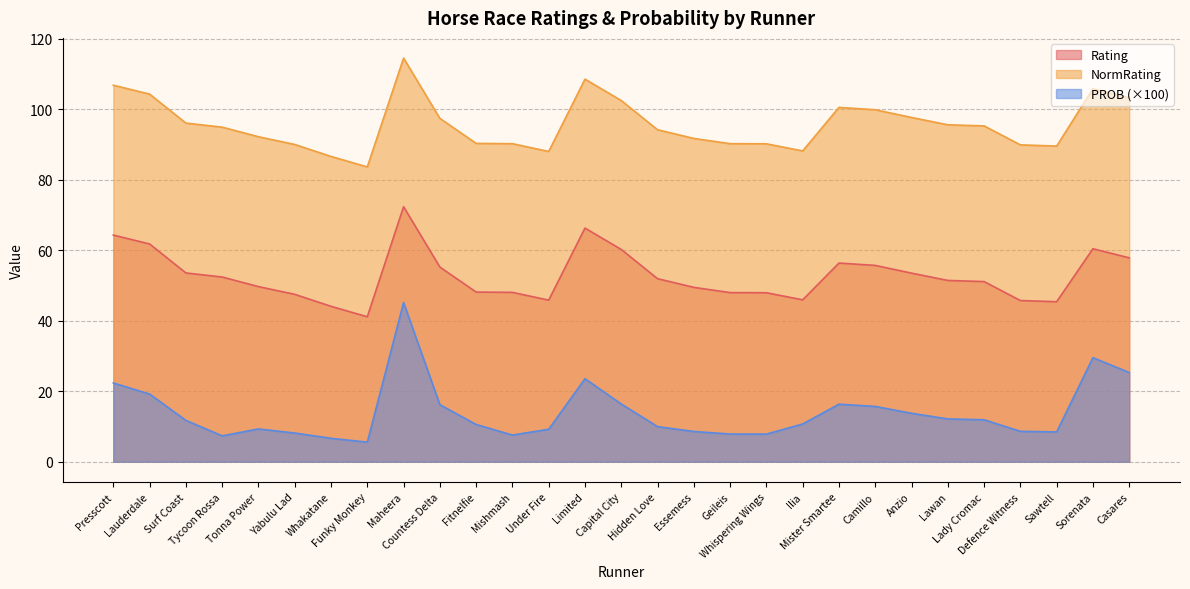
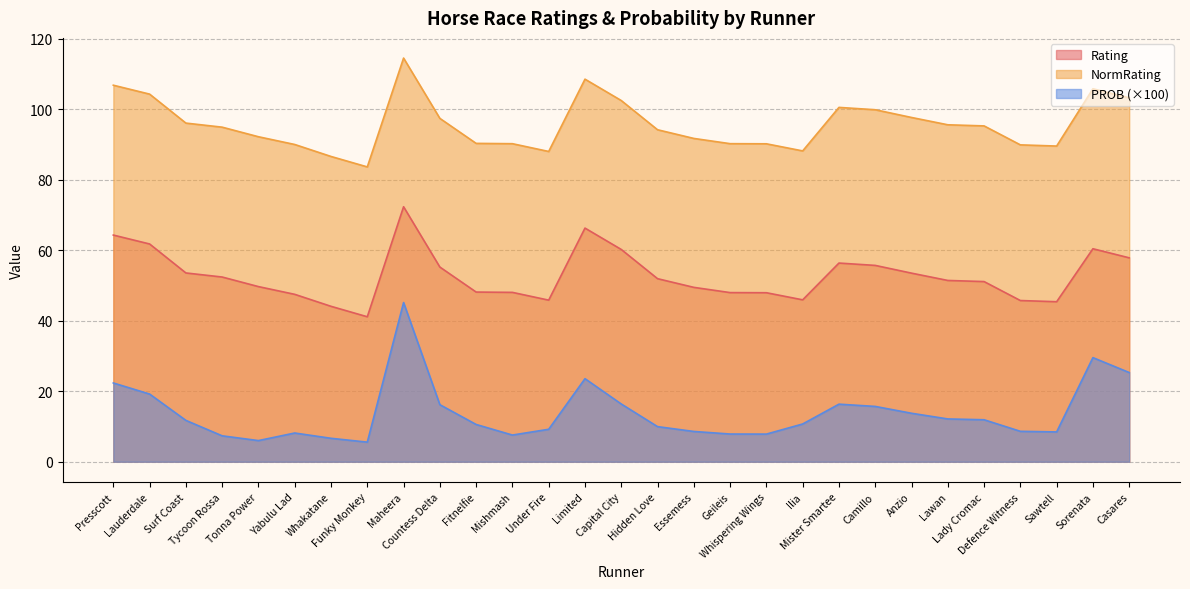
PROB (×100), Tonna Power: 9 -> 6
